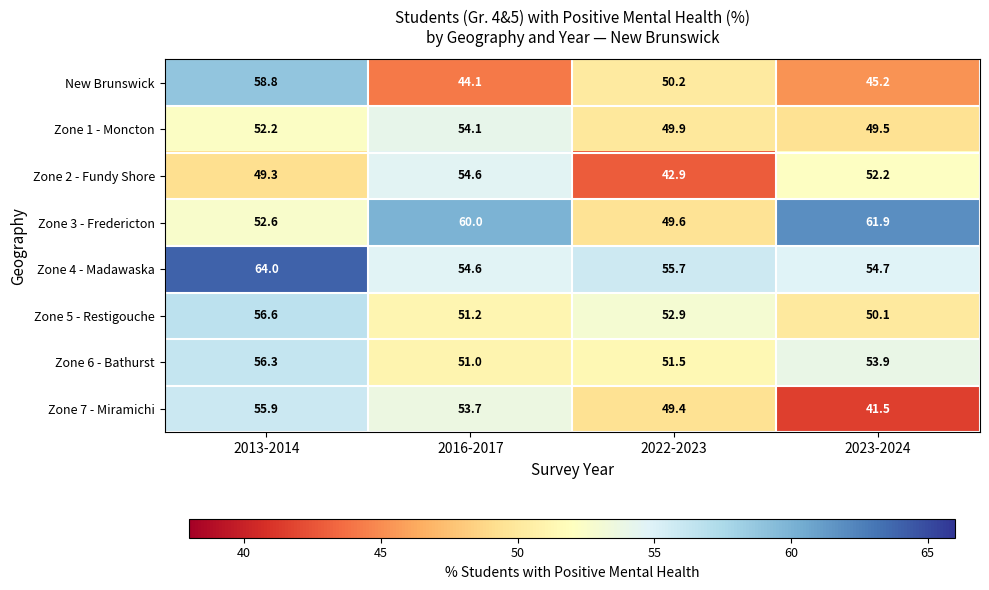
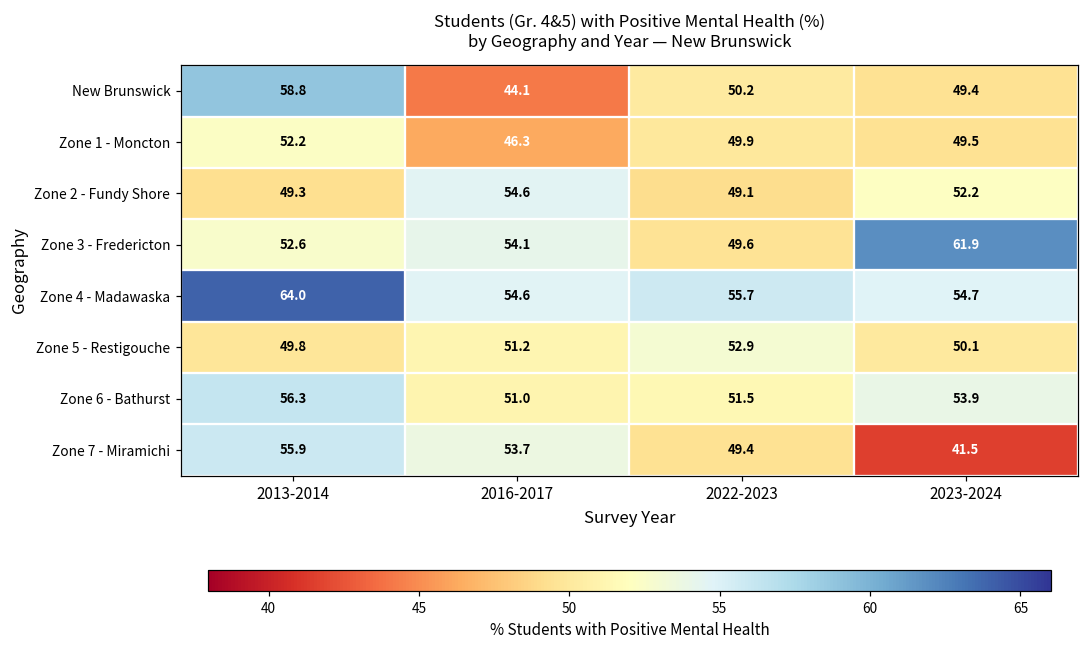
New Brunswick, 2023-2024: 45.2 -> 49.4
Zone 1 - Moncton, 2016-2017: 54.1 -> 46.3
Zone 2 - Fundy Shore, 2022-2023: 42.9 -> 49.1
Zone 3 - Fredericton, 2016-2017: 60.0 -> 54.1
Zone 5 - Restigouche, 2013-2014: 56.6 -> 49.8
